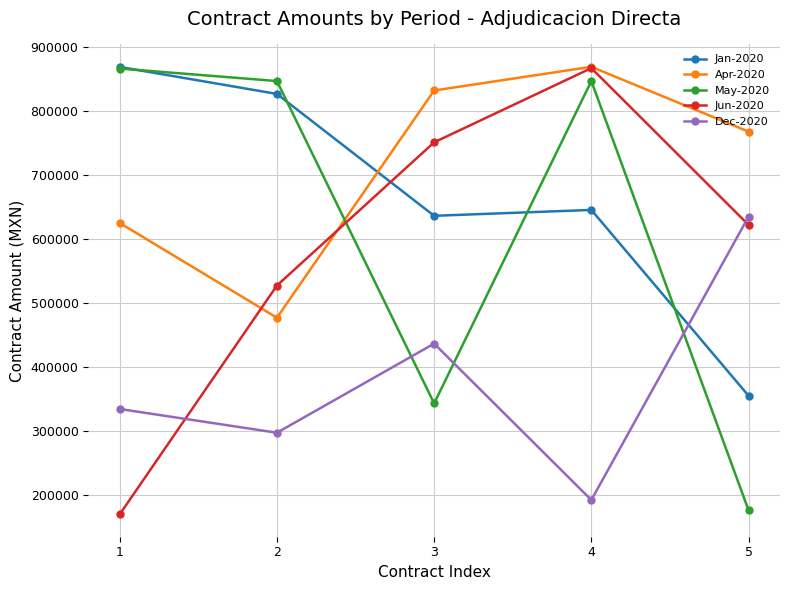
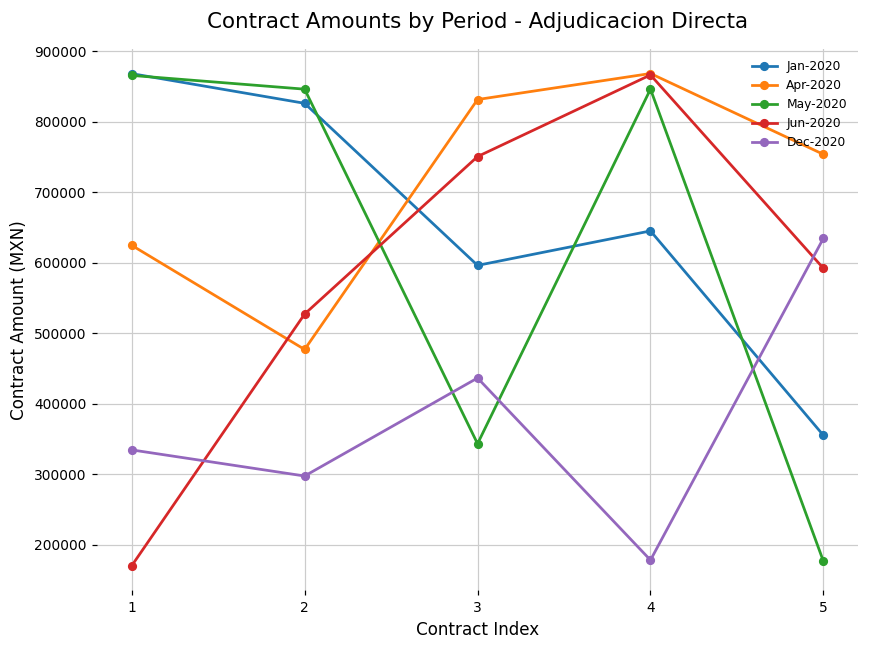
Jan-2020, 3: 640000 -> 600000
Dec-2020, 4: 190000 -> 180000
Apr-2020, 5: 770000 -> 750000
Jun-2020, 5: 620000 -> 590000
